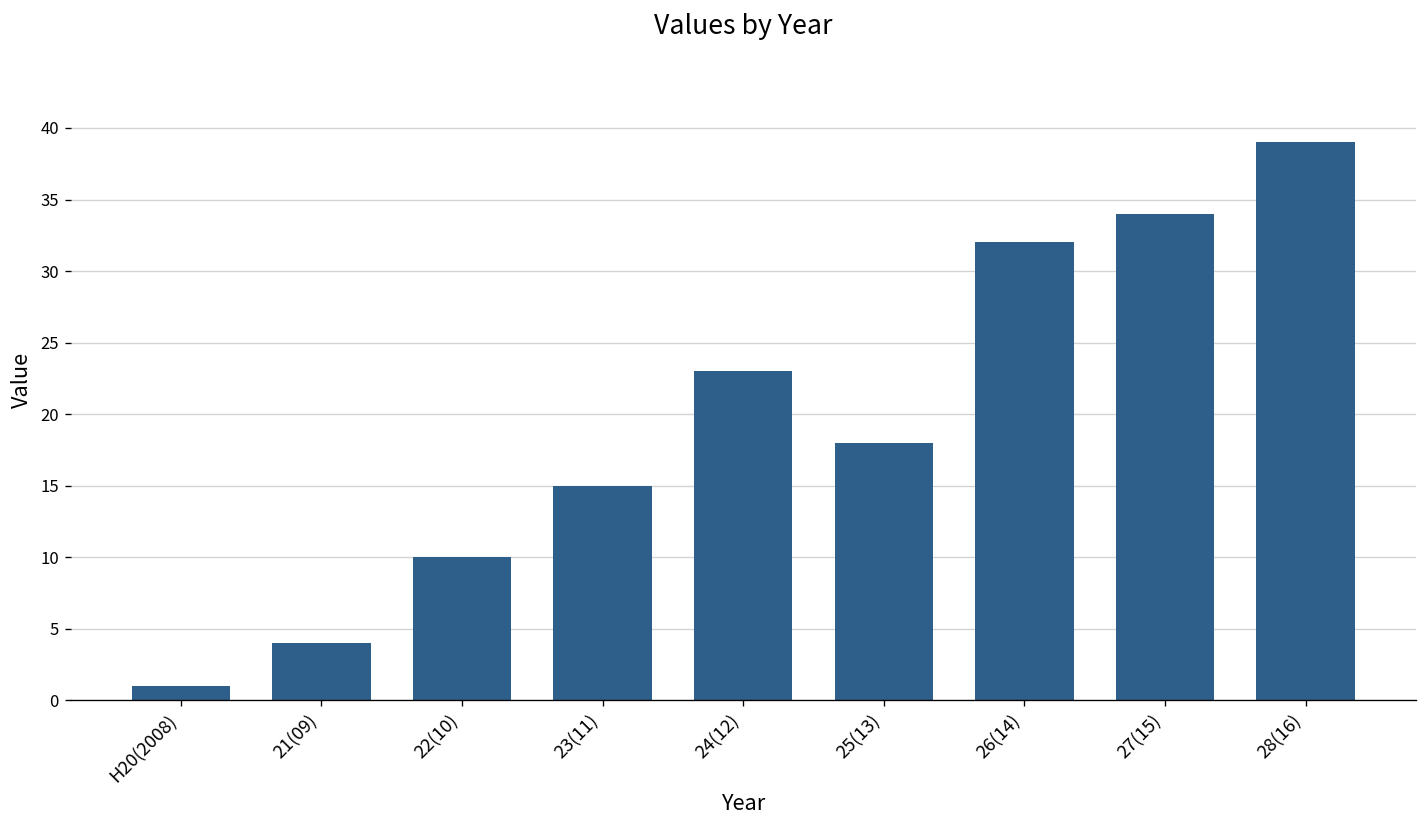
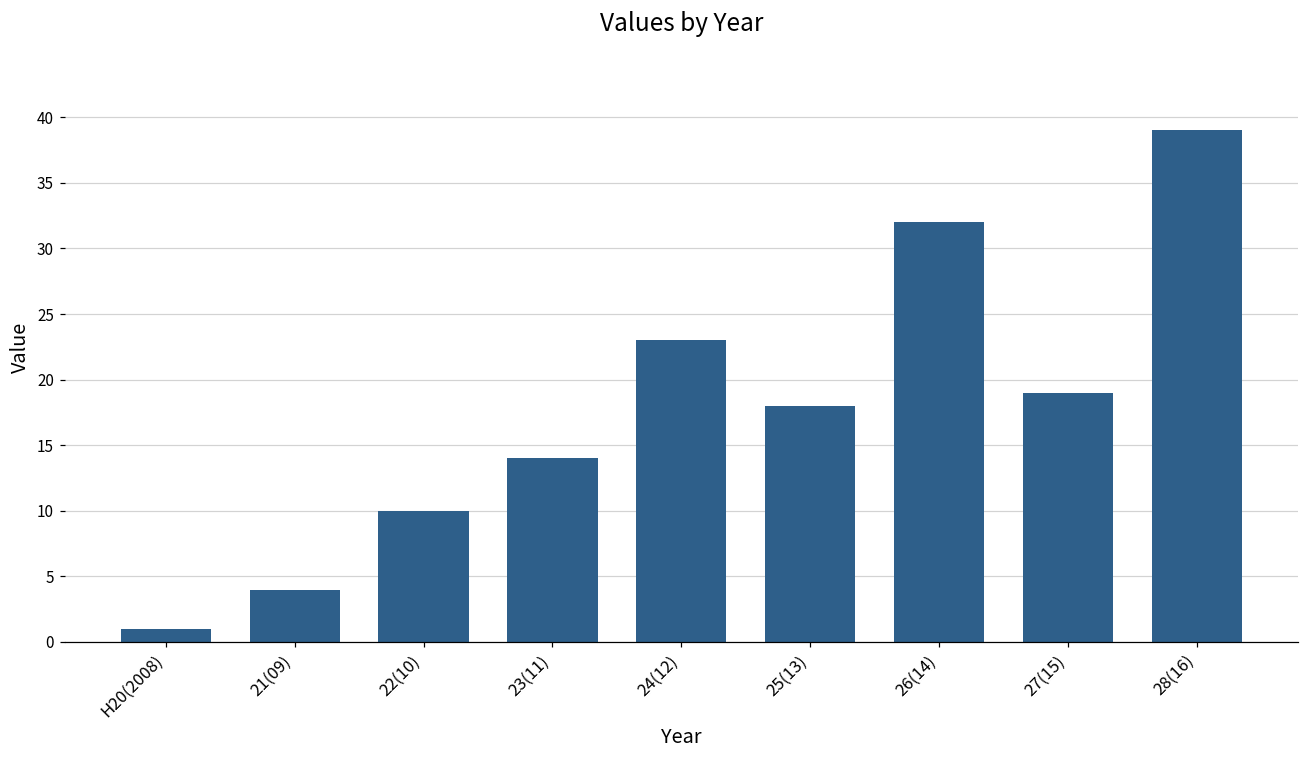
23(11): 15 -> 14
27(15): 34 -> 19
